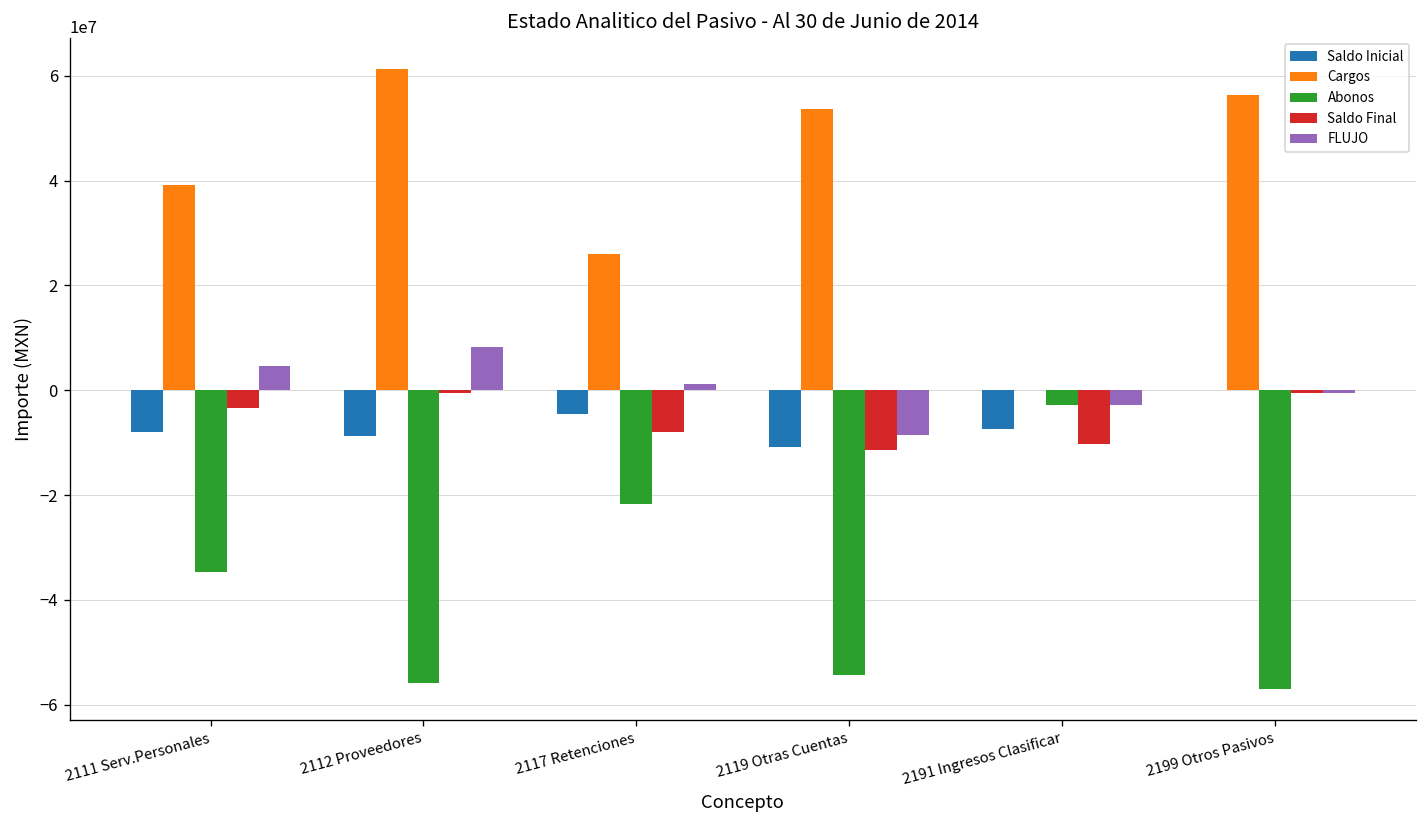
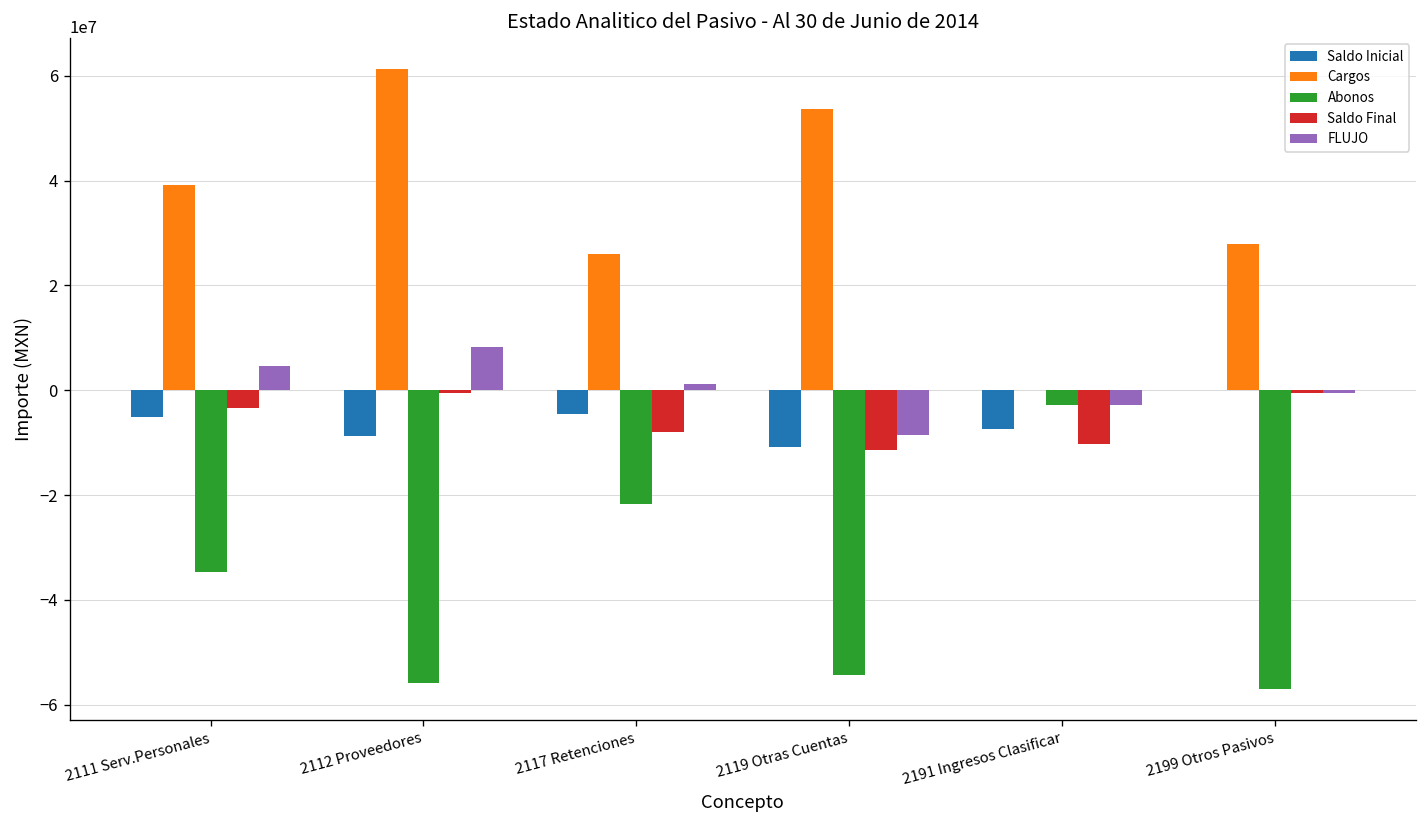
Saldo Inicial, 2111 Serv.Personales: -8000000 -> -5000000
Cargos, 2199 Otros Pasivos: 56000000 -> 28000000
